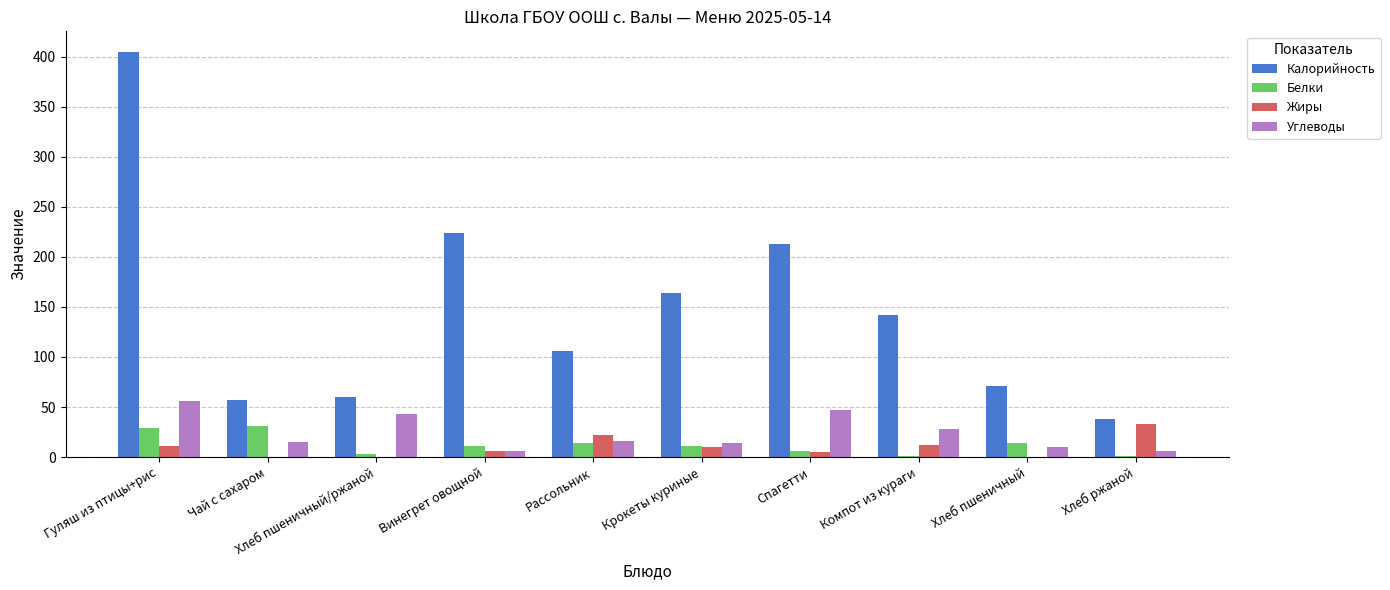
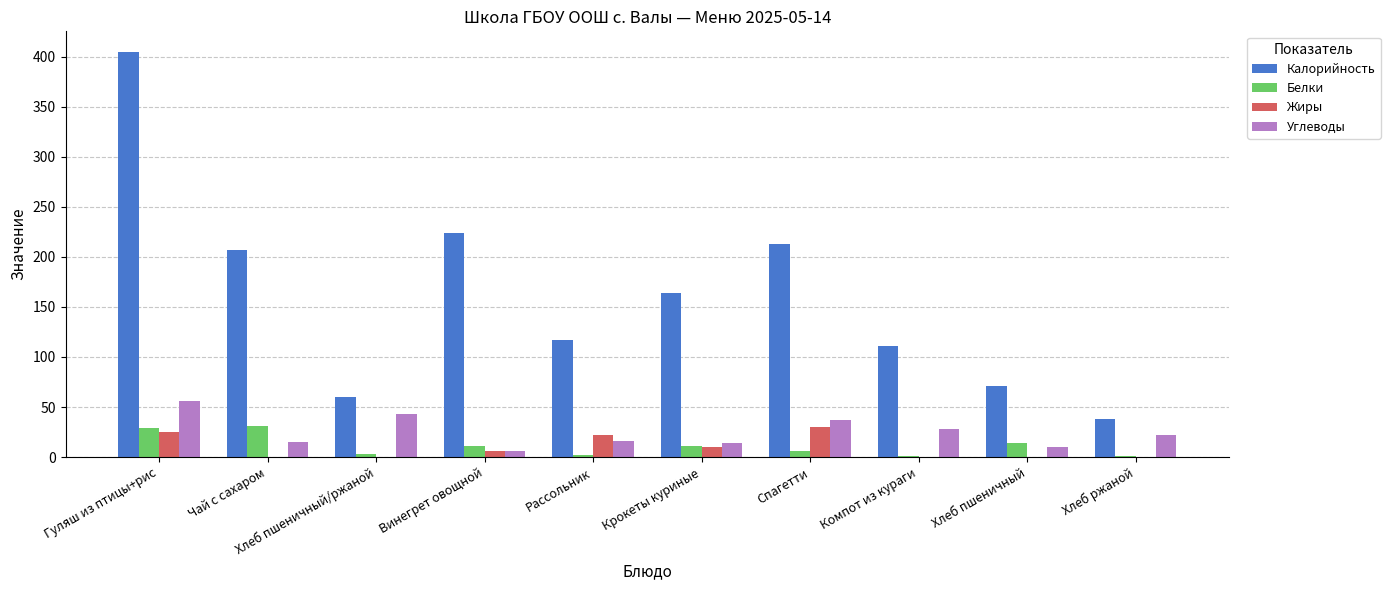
Жиры, Гуляш из птицы+рис: 11 -> 25
Калорийность, Чай с сахаром: 57 -> 206
Калорийность, Рассольник: 106 -> 117
Белки, Рассольник: 14 -> 2
Жиры, Спагетти: 5 -> 30
Углеводы, Спагетти: 47 -> 37
Калорийность, Компот из кураги: 142 -> 111
Жиры, Компот из кураги: 12 -> 0
Жиры, Хлеб ржаной: 33 -> 0
Углеводы, Хлеб ржаной: 6 -> 22
